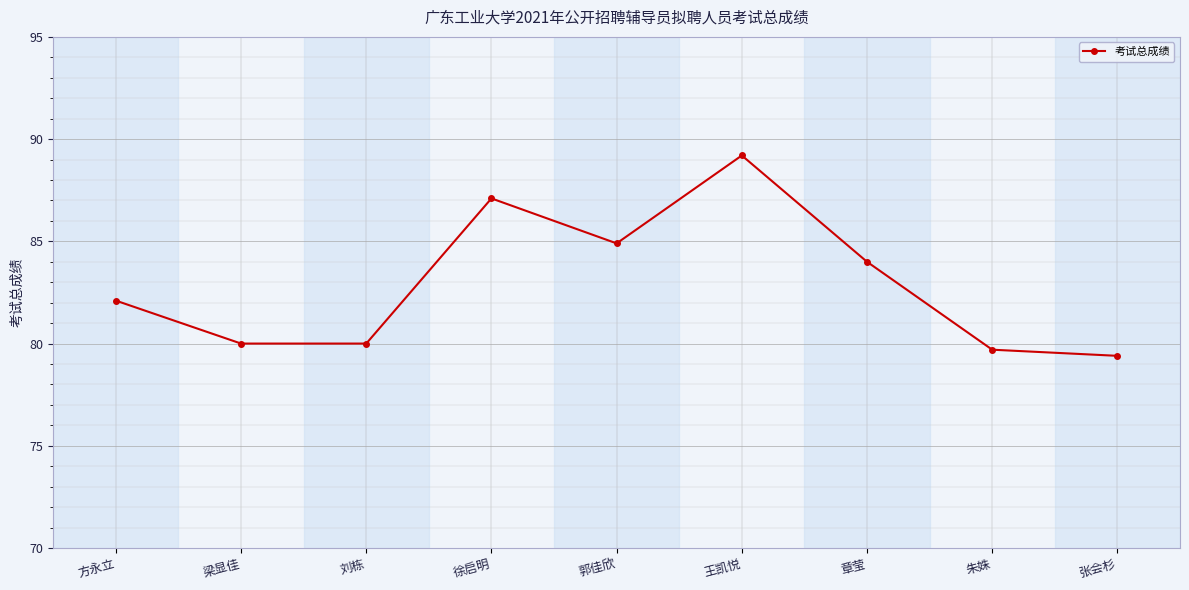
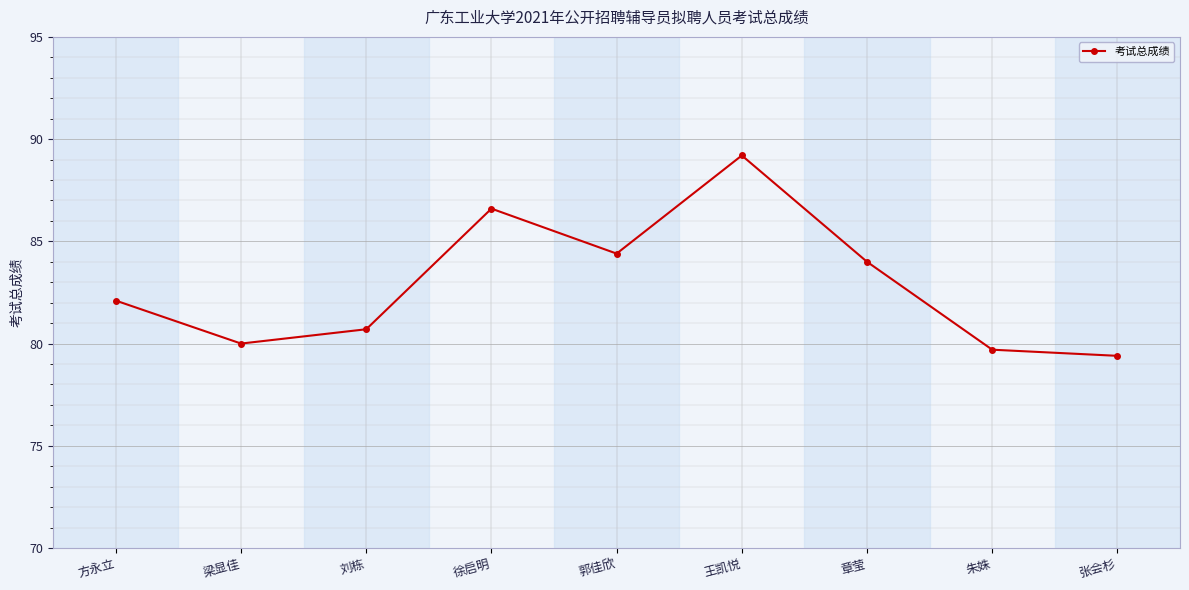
刘栋: 80.0 -> 80.7
徐启明: 87.1 -> 86.6
郭佳欣: 84.9 -> 84.4
